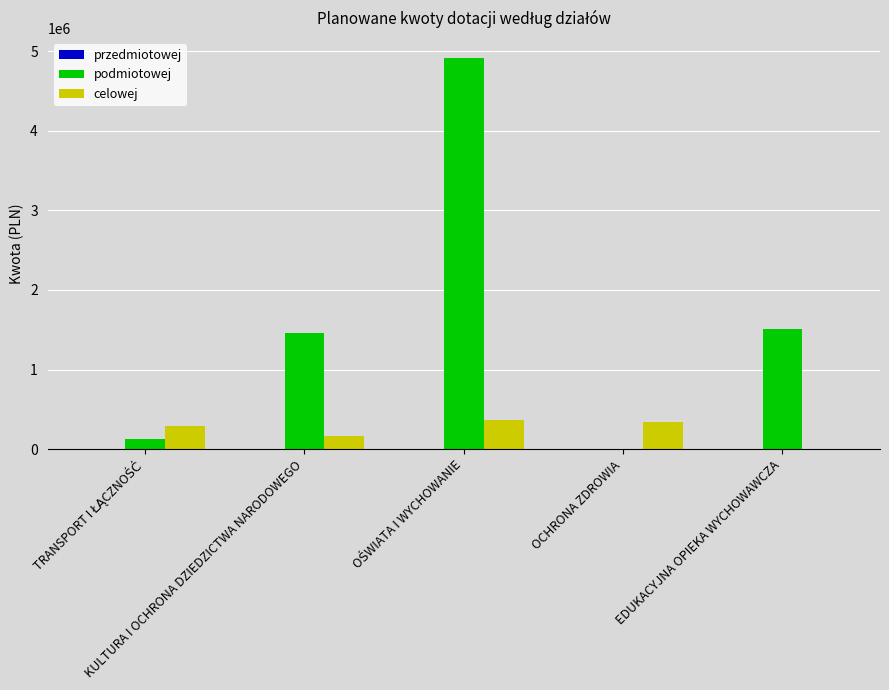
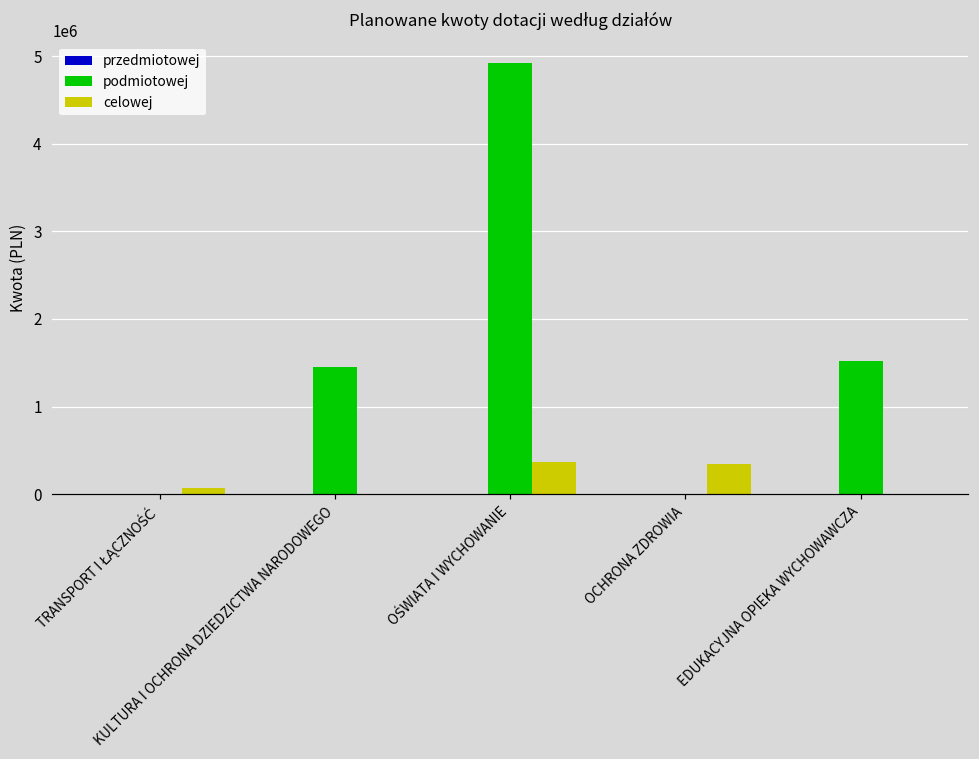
podmiotowej, TRANSPORT I ŁĄCZNOŚĆ: 100000 -> 0
celowej, TRANSPORT I ŁĄCZNOŚĆ: 300000 -> 100000
celowej, KULTURA I OCHRONA DZIEDZICTWA NARODOWEGO: 200000 -> 0
